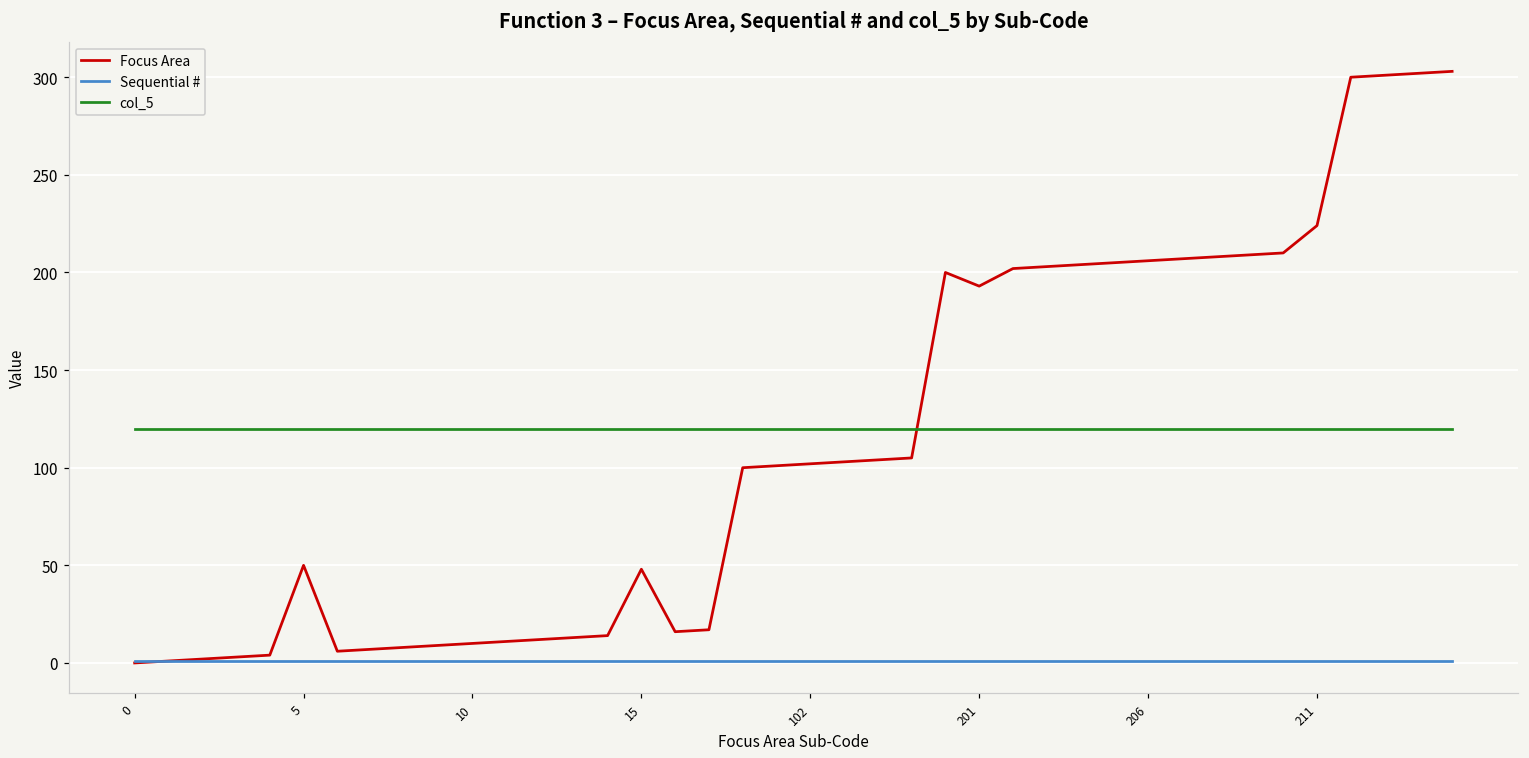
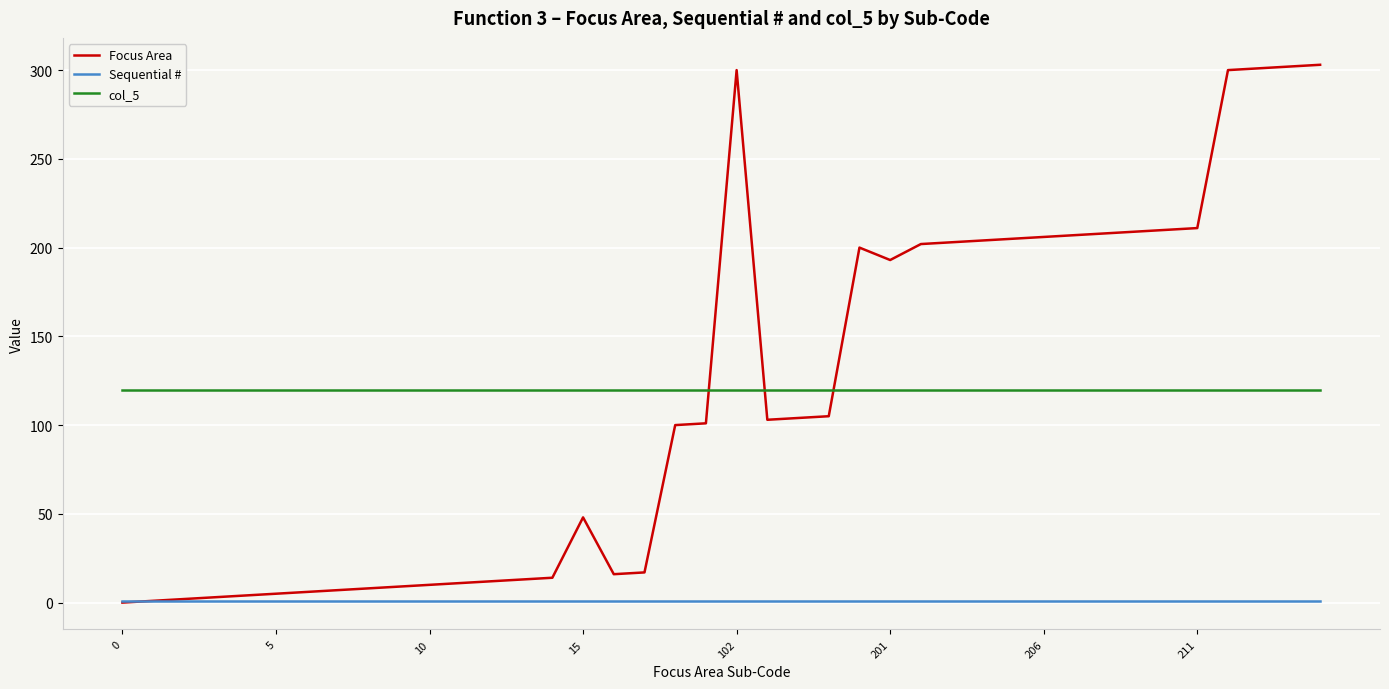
Focus Area, 5: 50 -> 5
Focus Area, 102: 102 -> 300
Focus Area, 211: 224 -> 211
